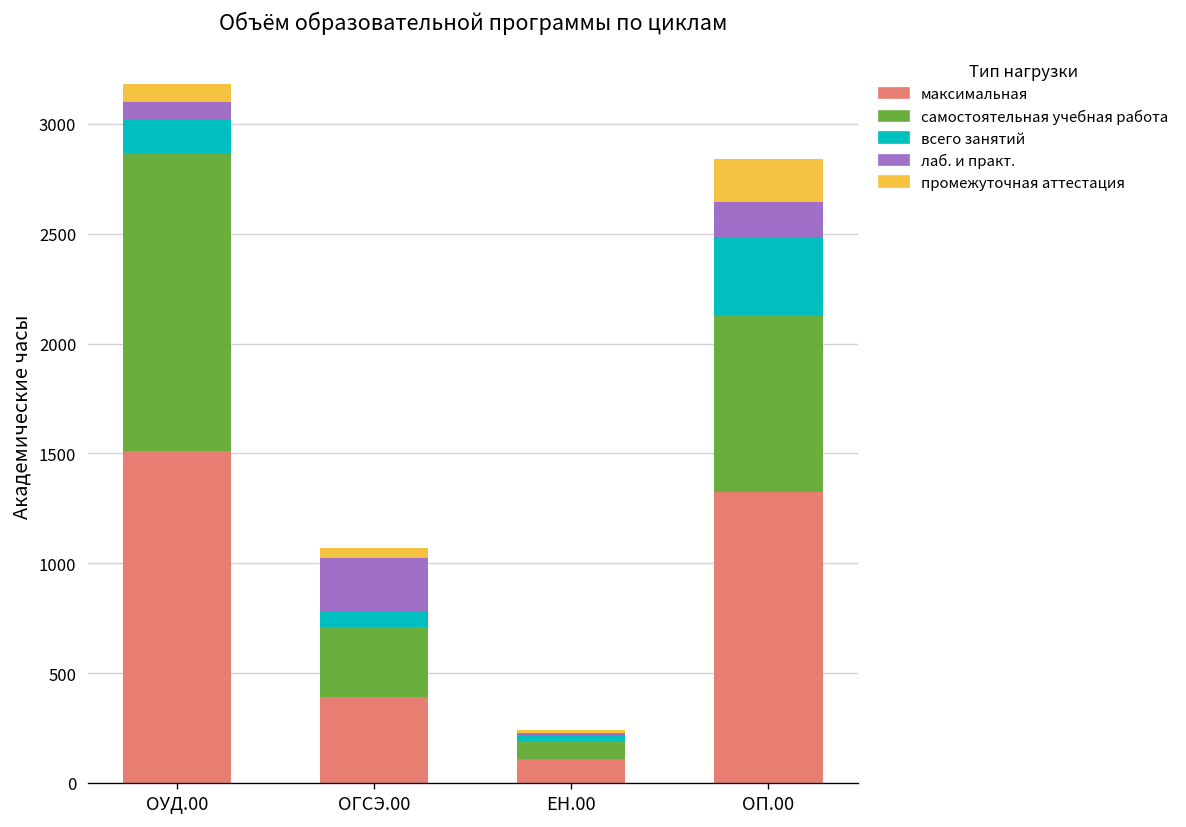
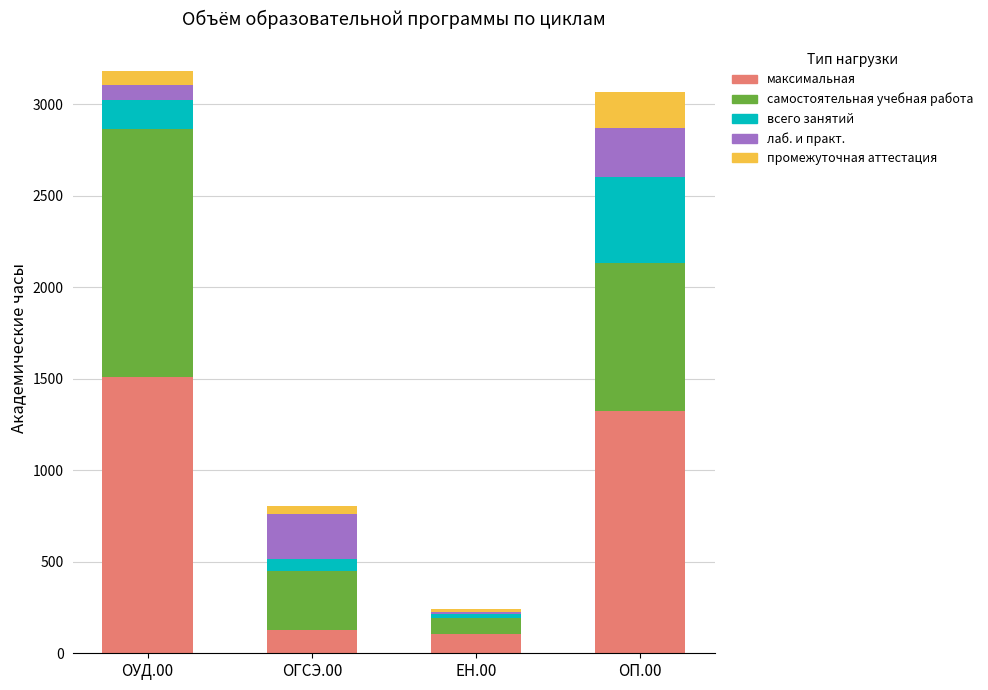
максимальная, ОГСЭ.00: 390 -> 130
всего занятий, ОП.00: 360 -> 470
лаб. и практ., ОП.00: 160 -> 270
